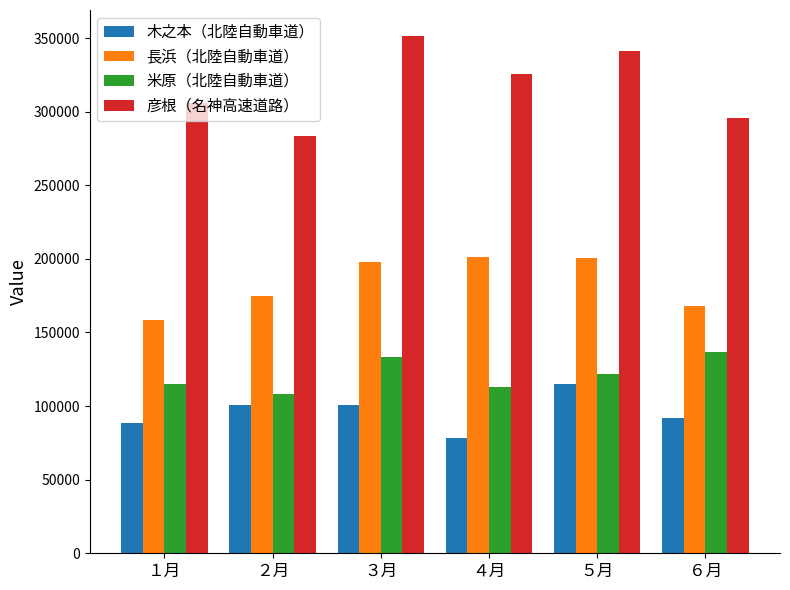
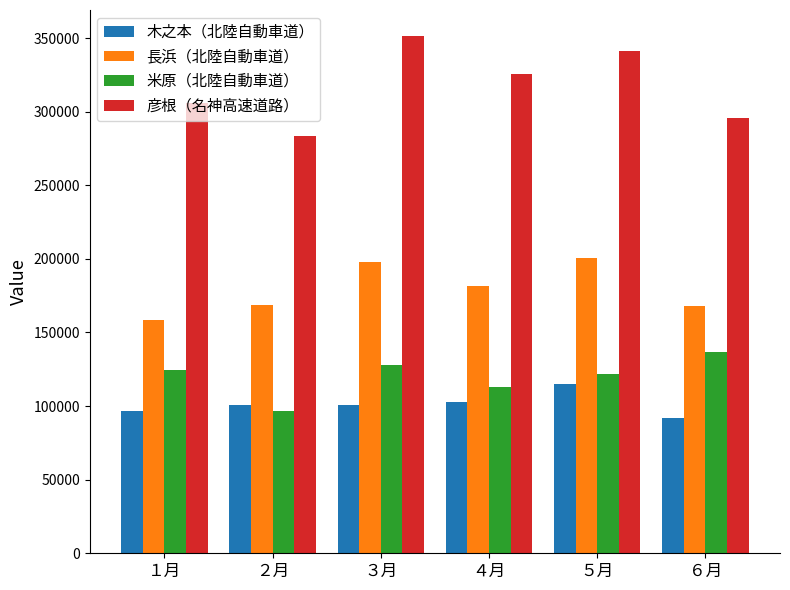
木之本（北陸自動車道）, １月: 88000 -> 97000
米原（北陸自動車道）, １月: 115000 -> 125000
長浜（北陸自動車道）, ２月: 175000 -> 169000
米原（北陸自動車道）, ２月: 108000 -> 96000
米原（北陸自動車道）, ３月: 133000 -> 128000
木之本（北陸自動車道）, ４月: 79000 -> 103000
長浜（北陸自動車道）, ４月: 201000 -> 181000
